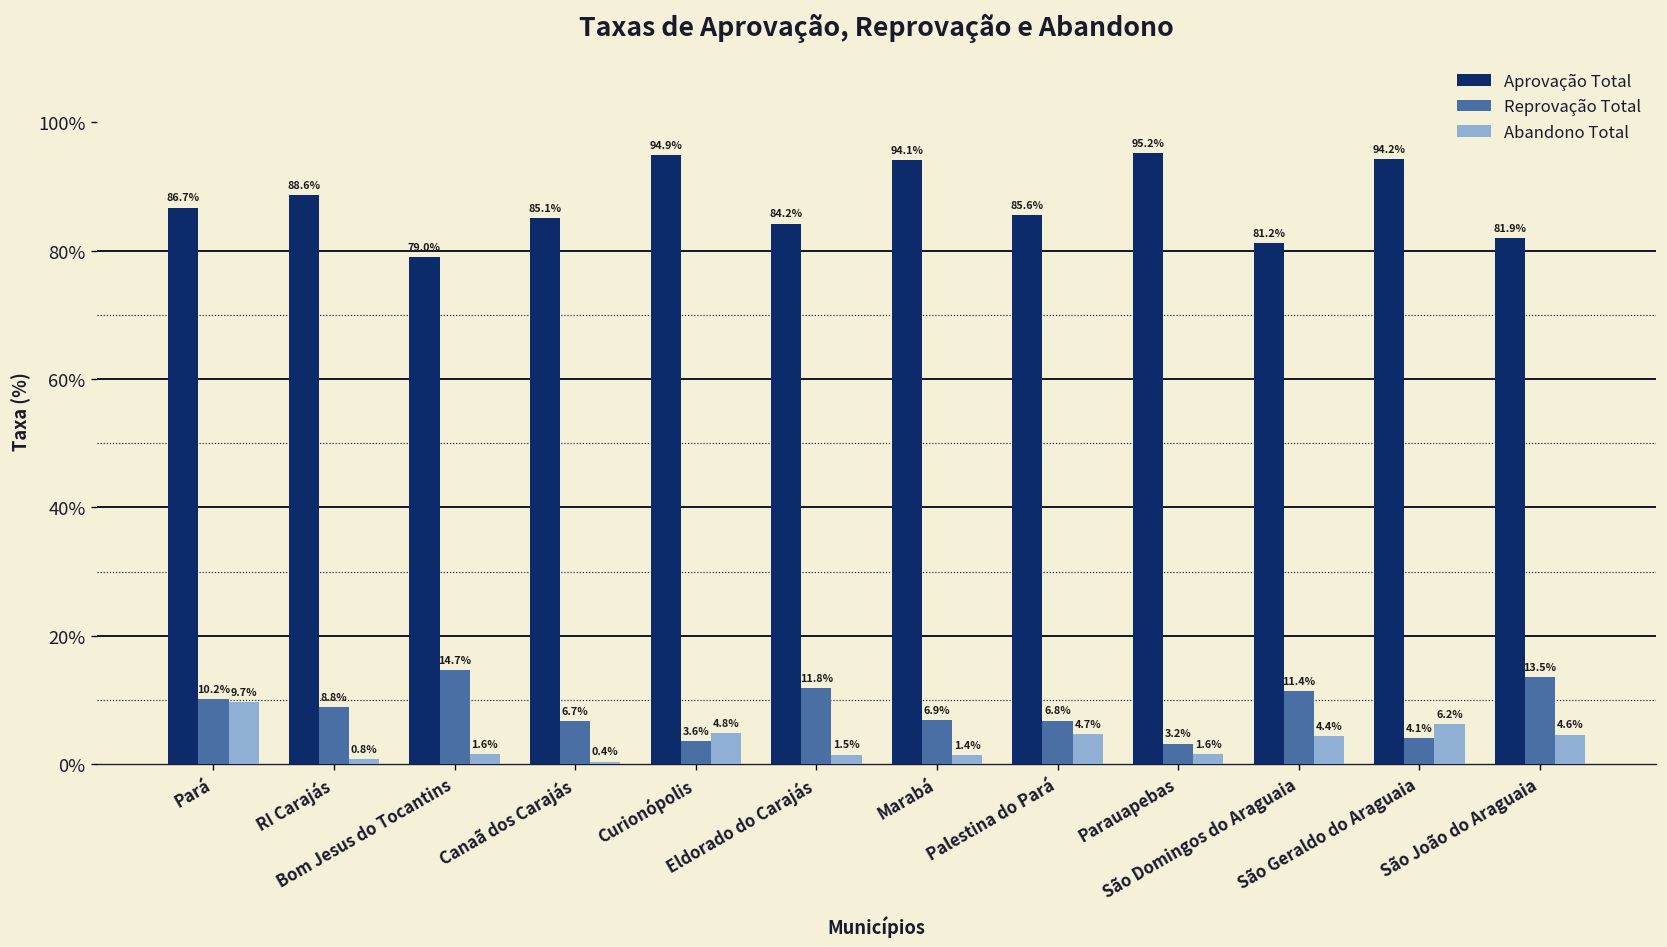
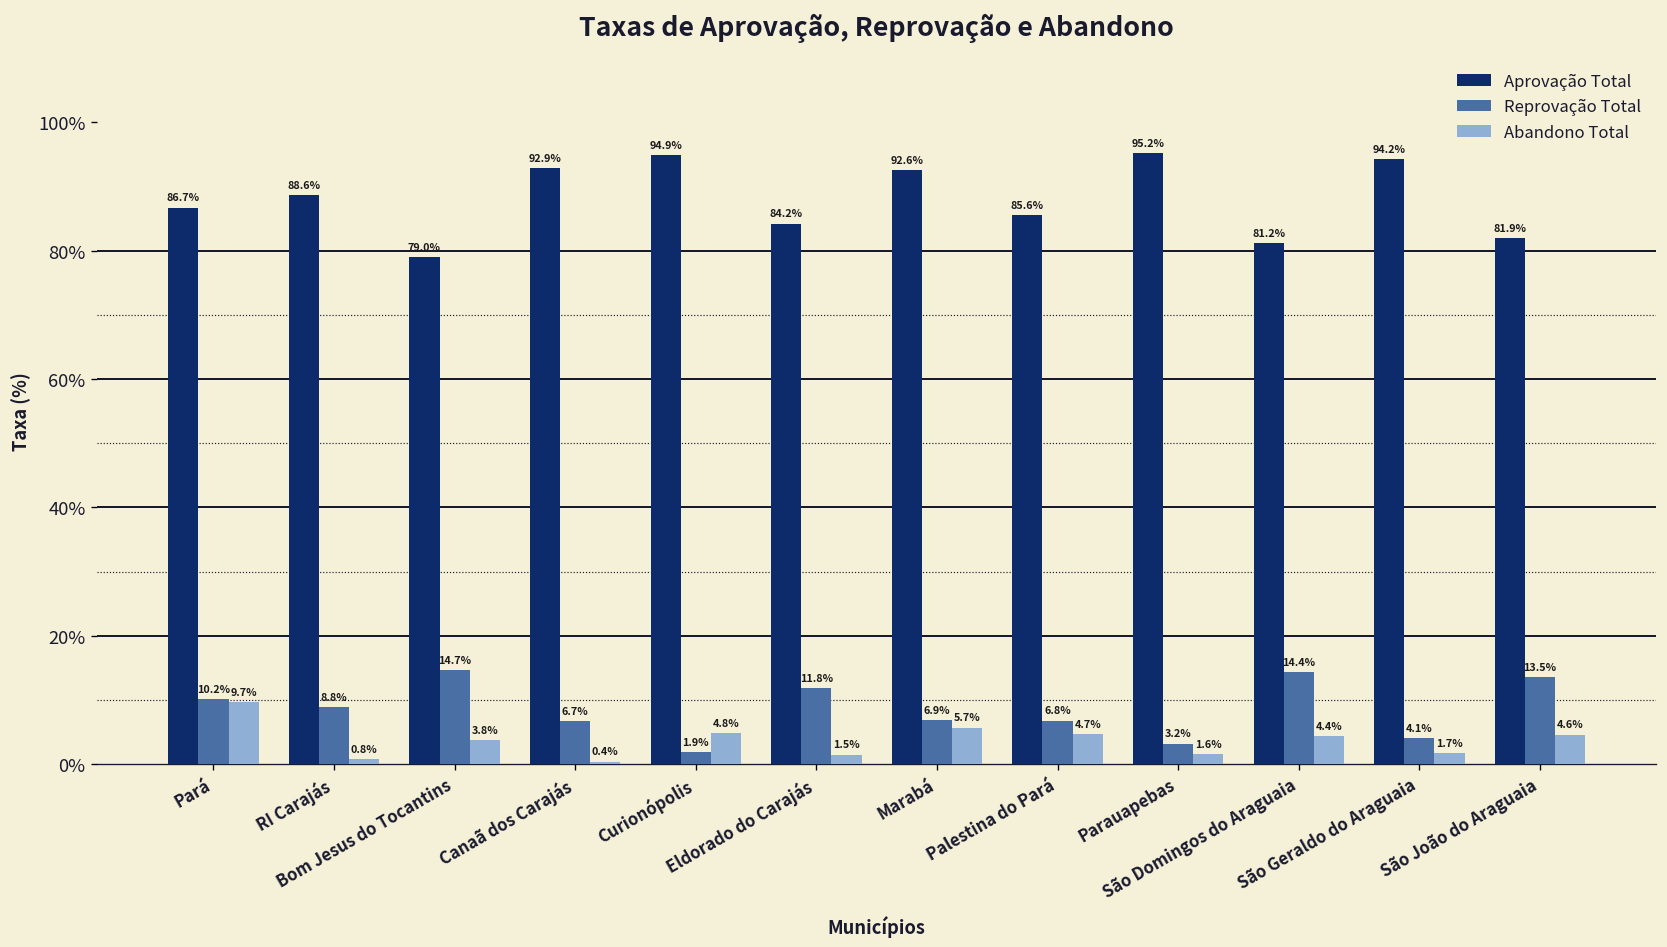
Abandono Total, Bom Jesus do Tocantins: 1.6% -> 3.8%
Aprovação Total, Canaã dos Carajás: 85.1% -> 92.9%
Reprovação Total, Curionópolis: 3.6% -> 1.9%
Aprovação Total, Marabá: 94.1% -> 92.6%
Abandono Total, Marabá: 1.4% -> 5.7%
Reprovação Total, São Domingos do Araguaia: 11.4% -> 14.4%
Abandono Total, São Geraldo do Araguaia: 6.2% -> 1.7%
